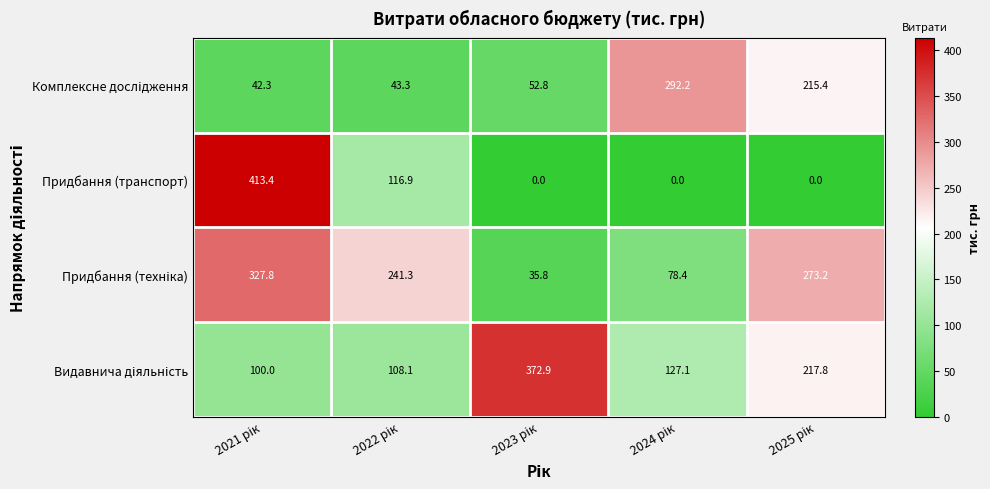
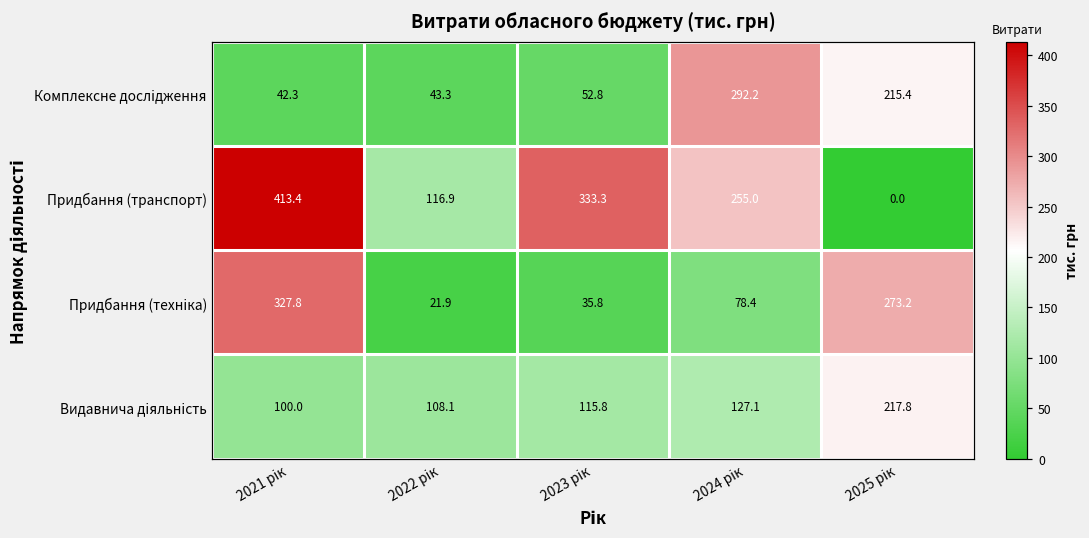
Придбання (транспорт), 2023 рік: 0.0 -> 333.3
Придбання (транспорт), 2024 рік: 0.0 -> 255.0
Придбання (техніка), 2022 рік: 241.3 -> 21.9
Видавнича діяльність, 2023 рік: 372.9 -> 115.8
